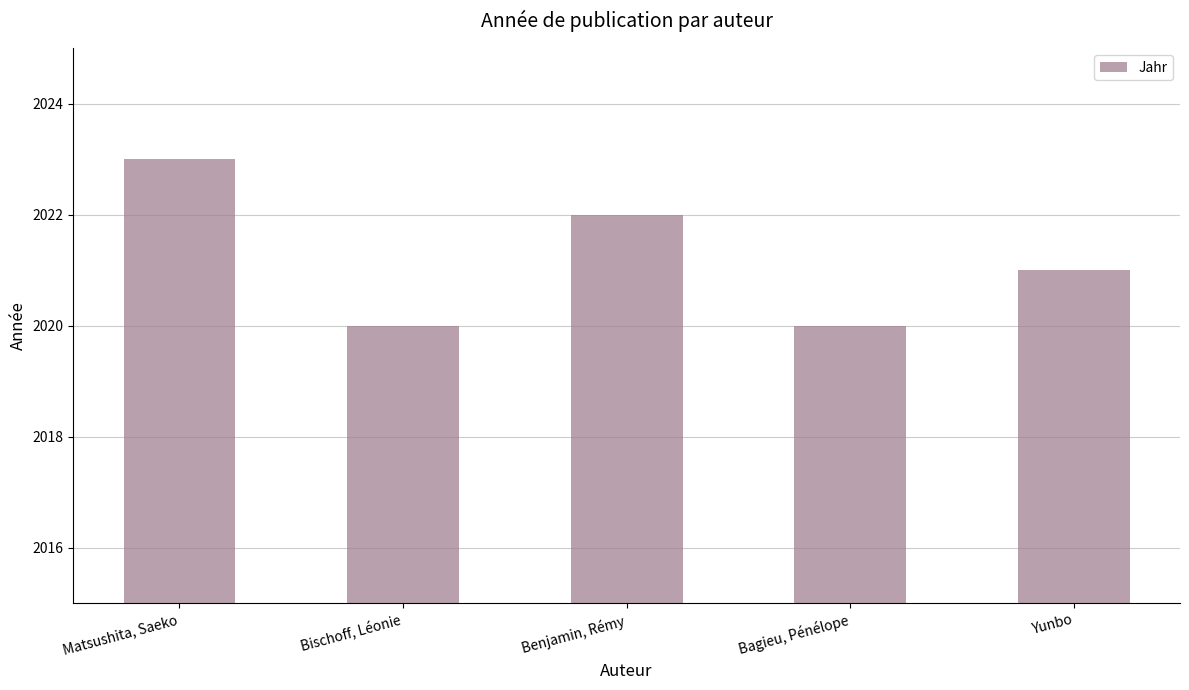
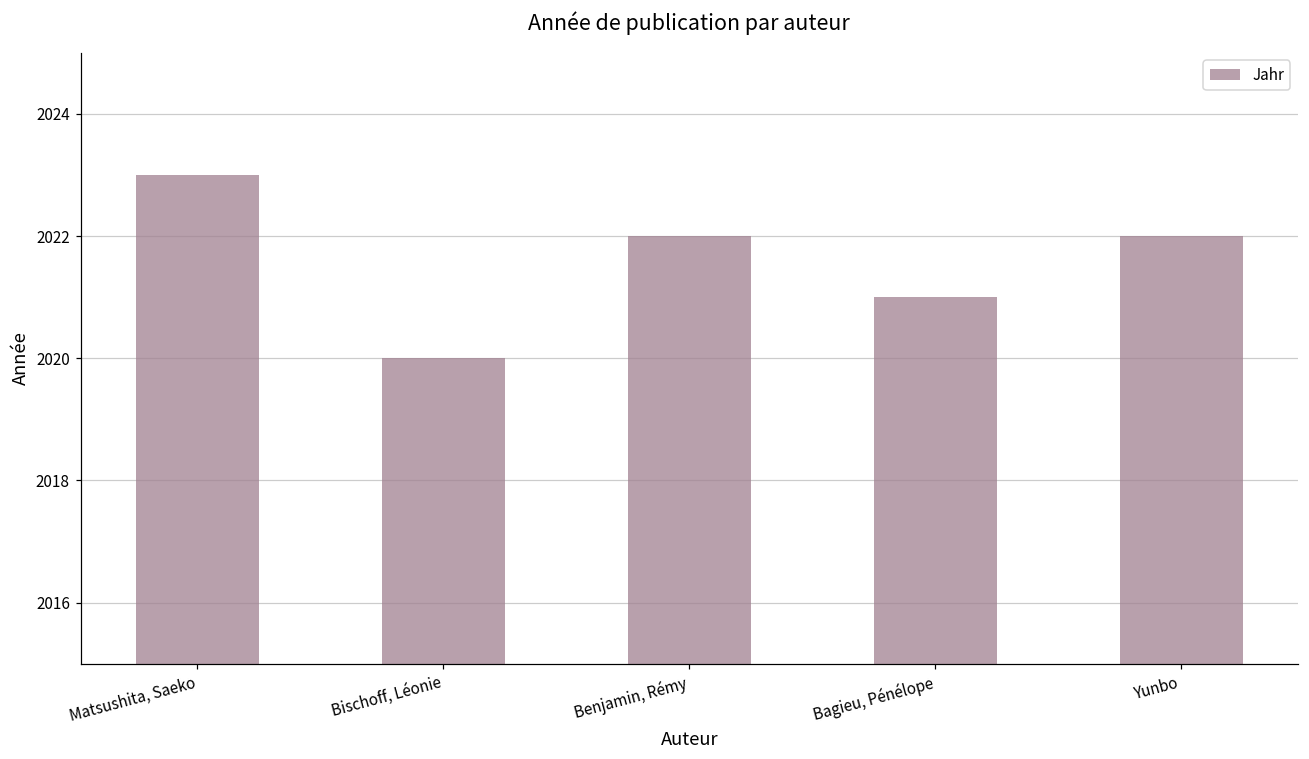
Bagieu, Pénélope: 2020 -> 2021
Yunbo: 2021 -> 2022
